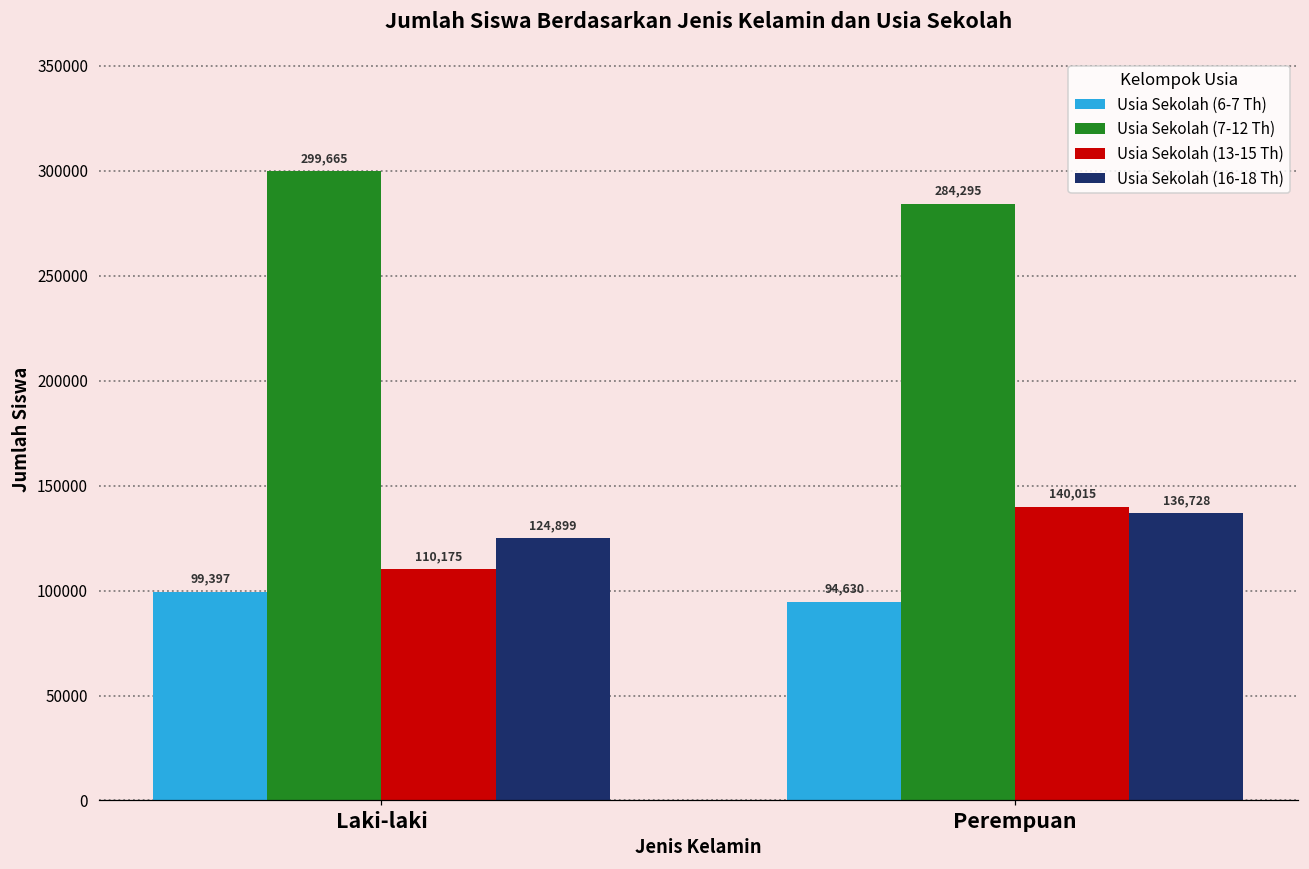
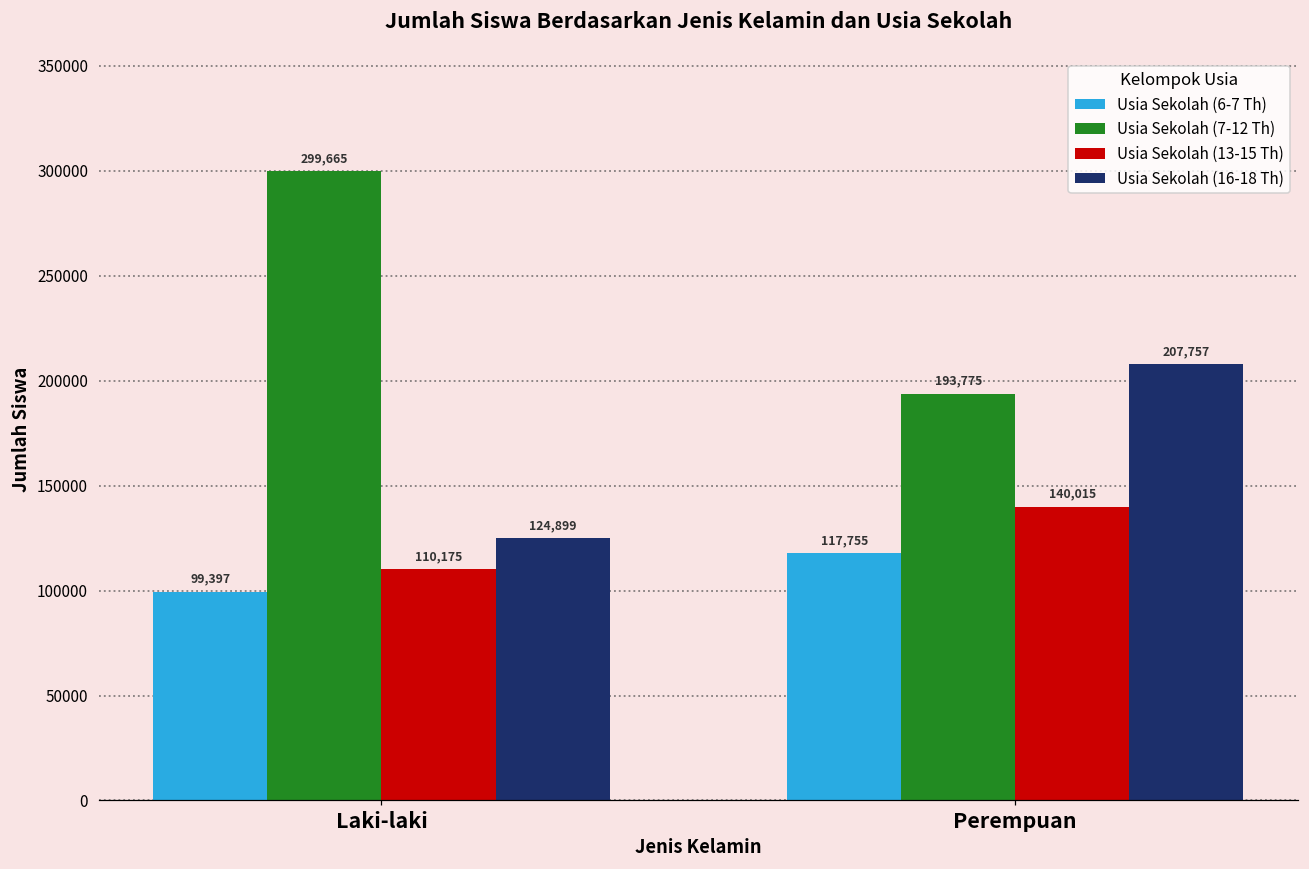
Usia Sekolah (6-7 Th), Perempuan: 94,630 -> 117,755
Usia Sekolah (7-12 Th), Perempuan: 284,295 -> 193,775
Usia Sekolah (16-18 Th), Perempuan: 136,728 -> 207,757
